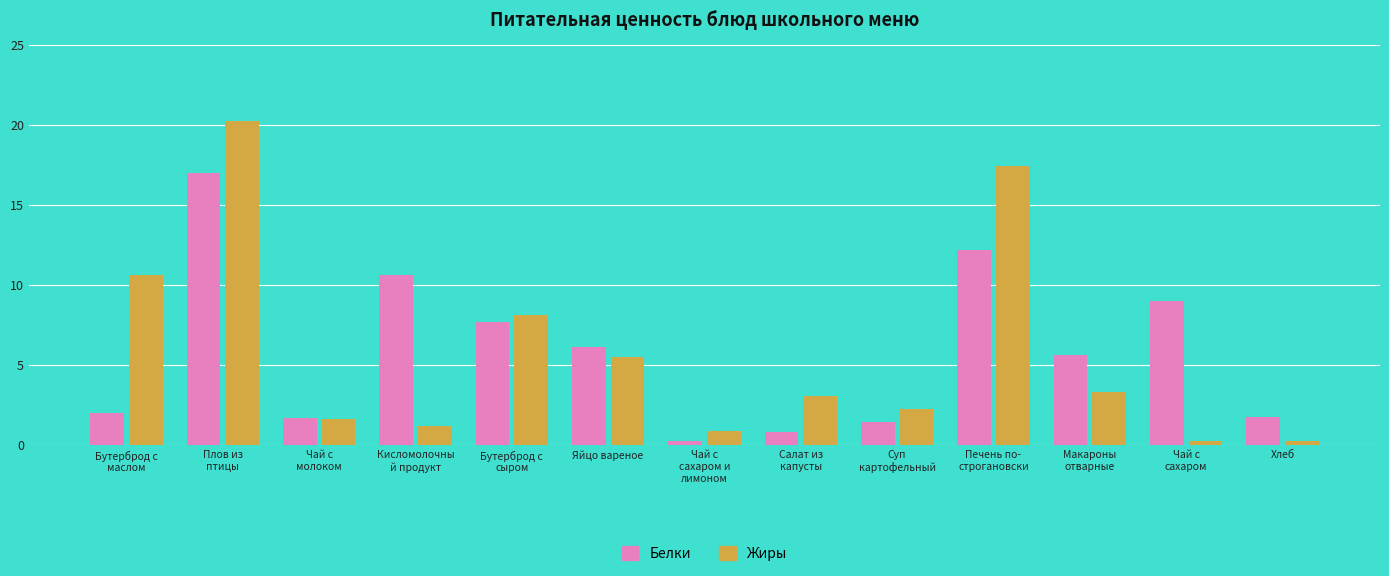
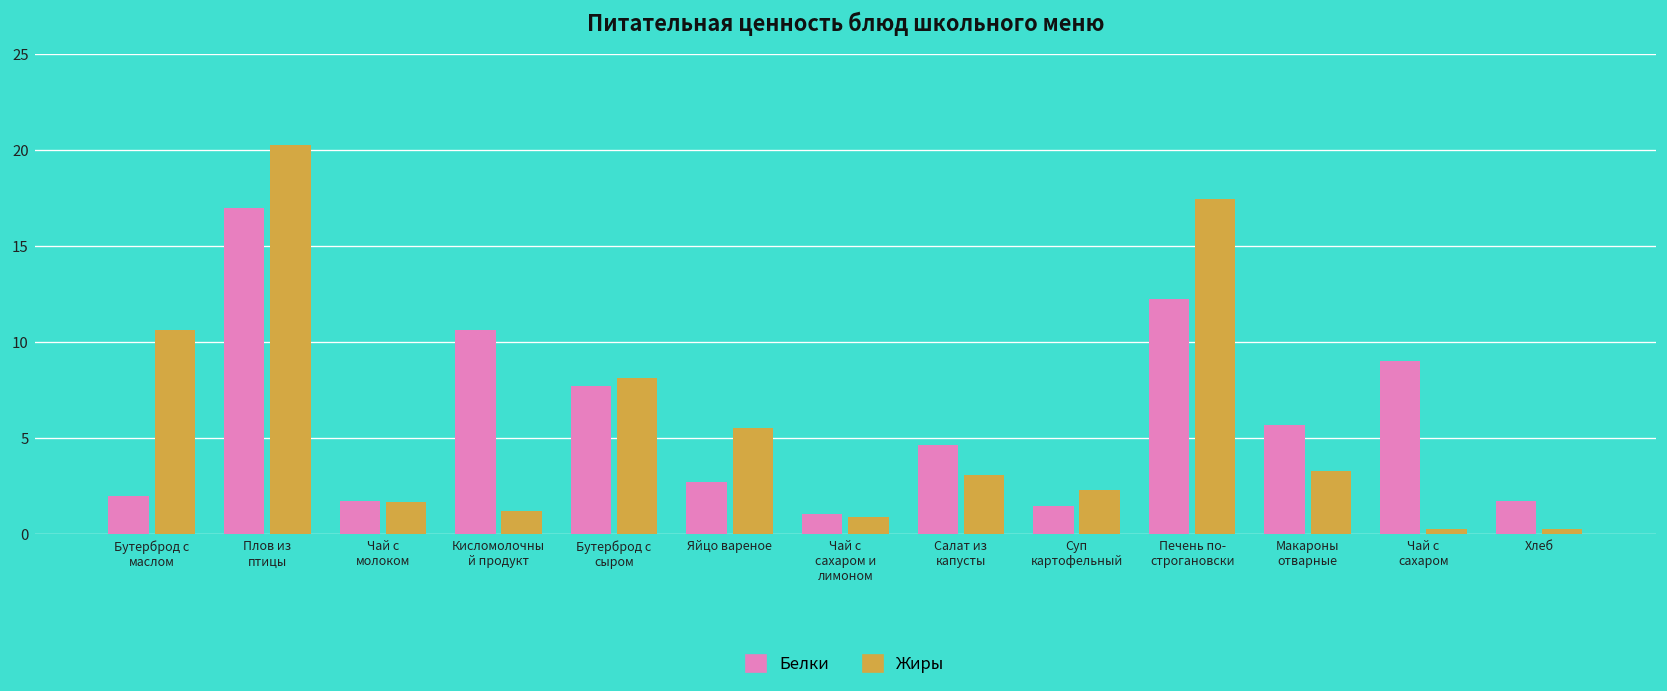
Белки, Яйцо вареное: 6.1 -> 2.7
Белки, Чай с сахаром и лимоном: 0.3 -> 1.1
Белки, Салат из капусты: 0.9 -> 4.7
